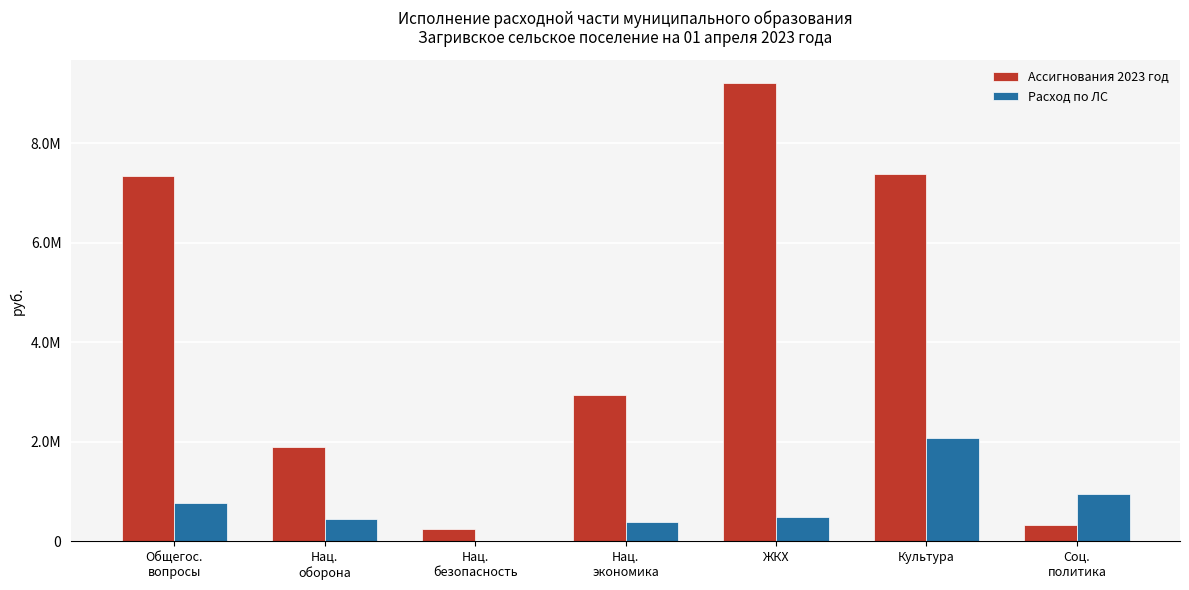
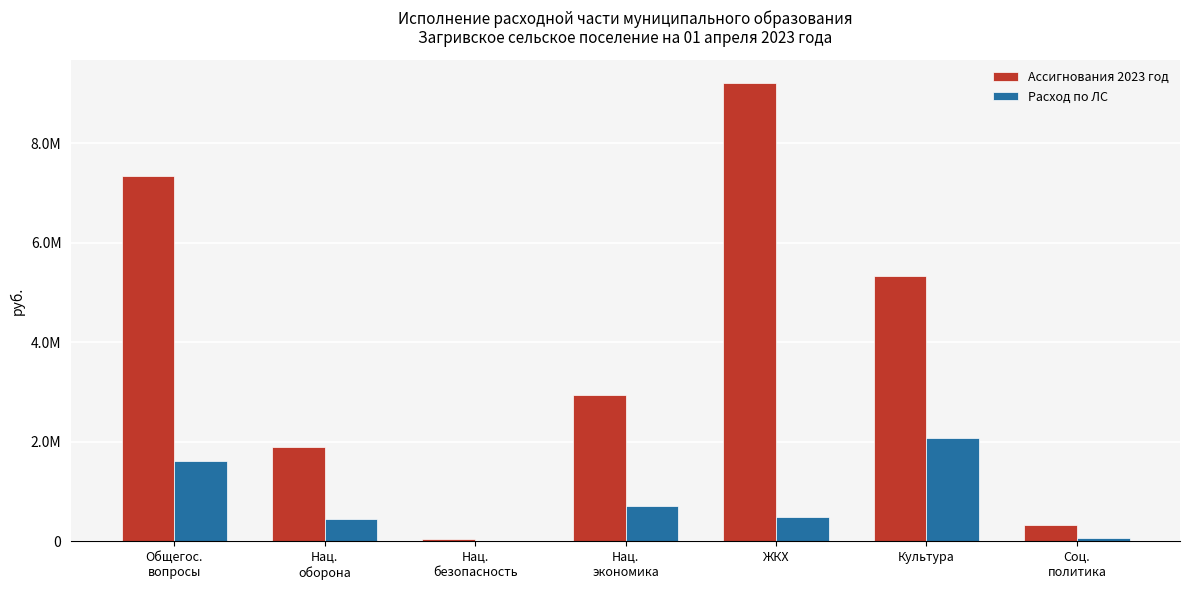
Расход по ЛС, Общегос. вопросы: 800000 -> 1600000
Ассигнования 2023 год, Нац. безопасность: 300000 -> 100000
Расход по ЛС, Нац. экономика: 400000 -> 700000
Ассигнования 2023 год, Культура: 7400000 -> 5300000
Расход по ЛС, Соц. политика: 1000000 -> 100000
